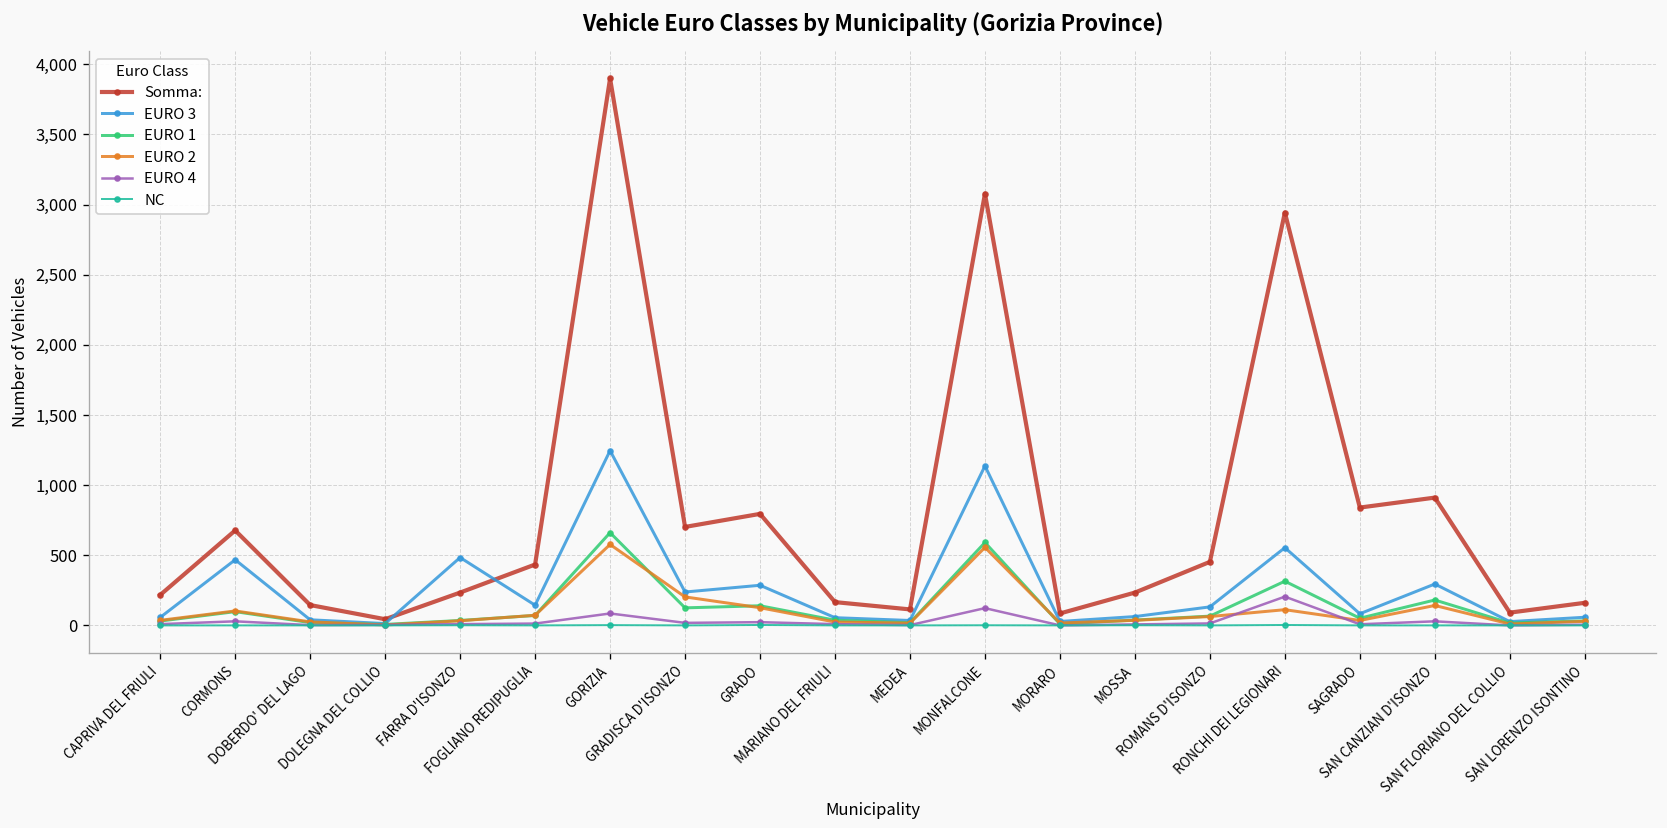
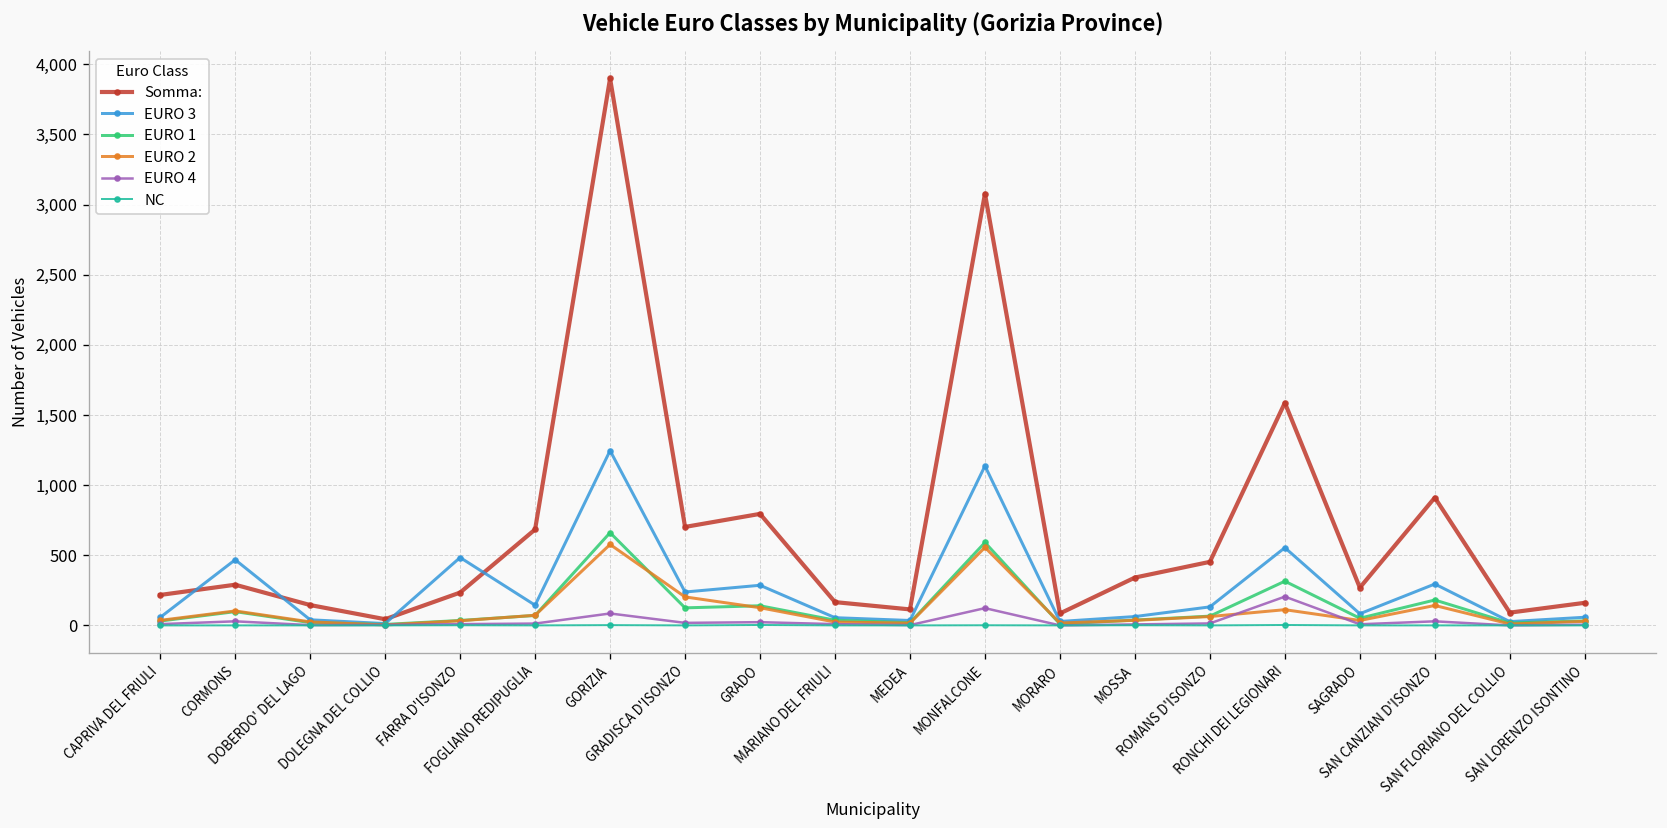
Somma:, CORMONS: 680 -> 290
Somma:, FOGLIANO REDIPUGLIA: 430 -> 680
Somma:, MOSSA: 230 -> 340
Somma:, RONCHI DEI LEGIONARI: 2,940 -> 1,590
Somma:, SAGRADO: 840 -> 270
